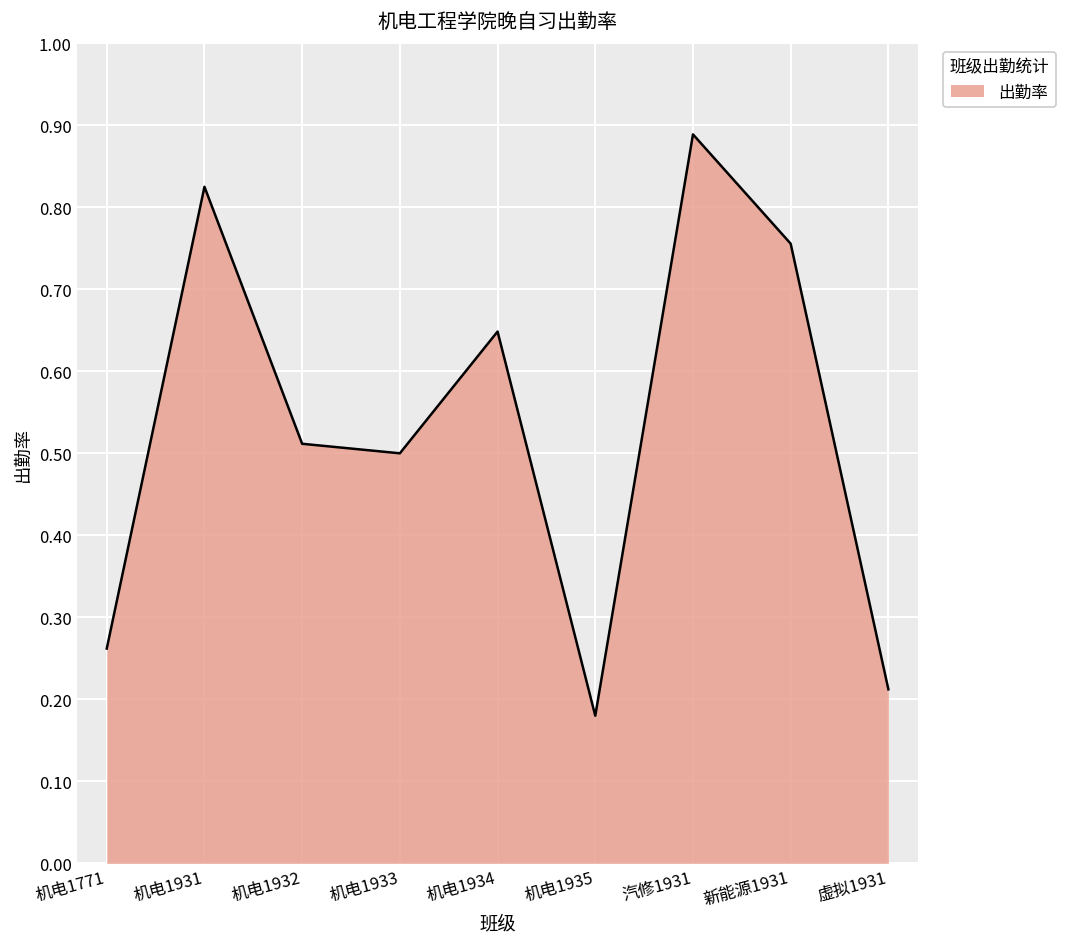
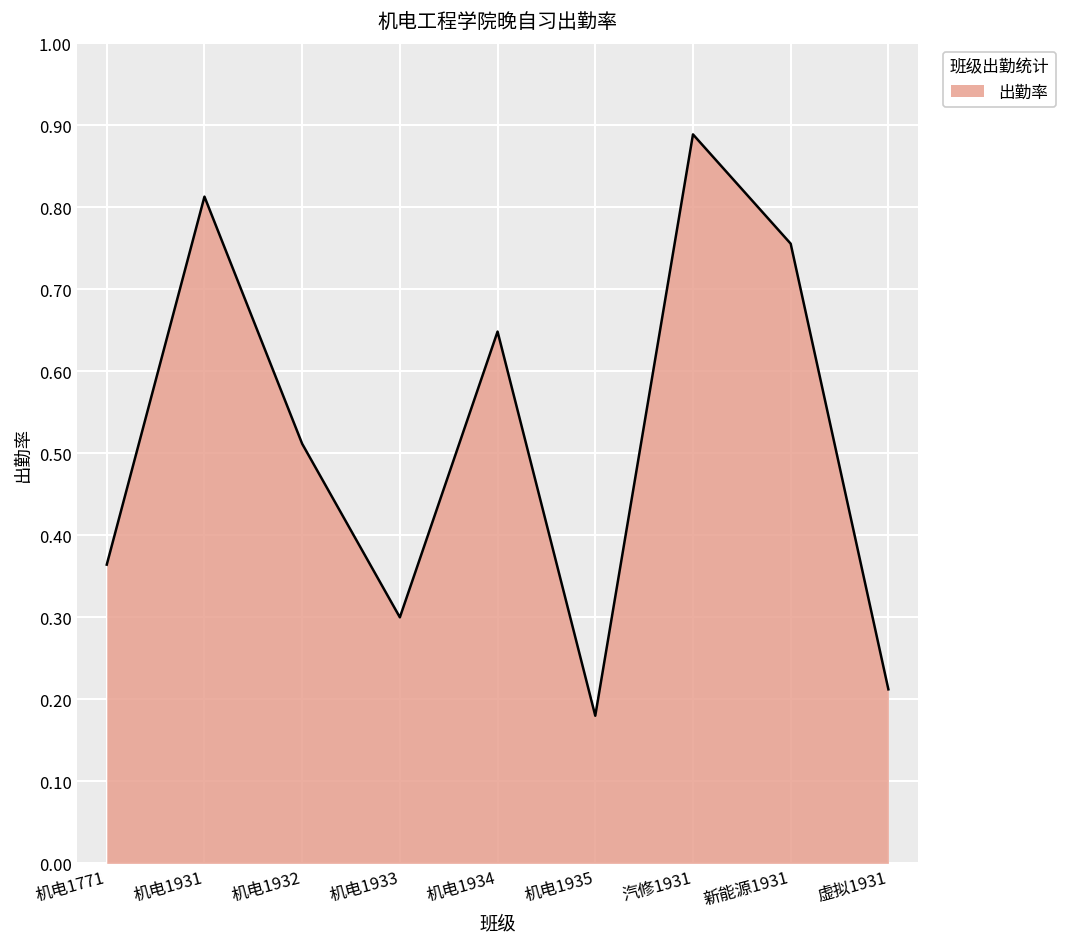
机电1771: 0.26 -> 0.36
机电1931: 0.83 -> 0.81
机电1933: 0.5 -> 0.3
